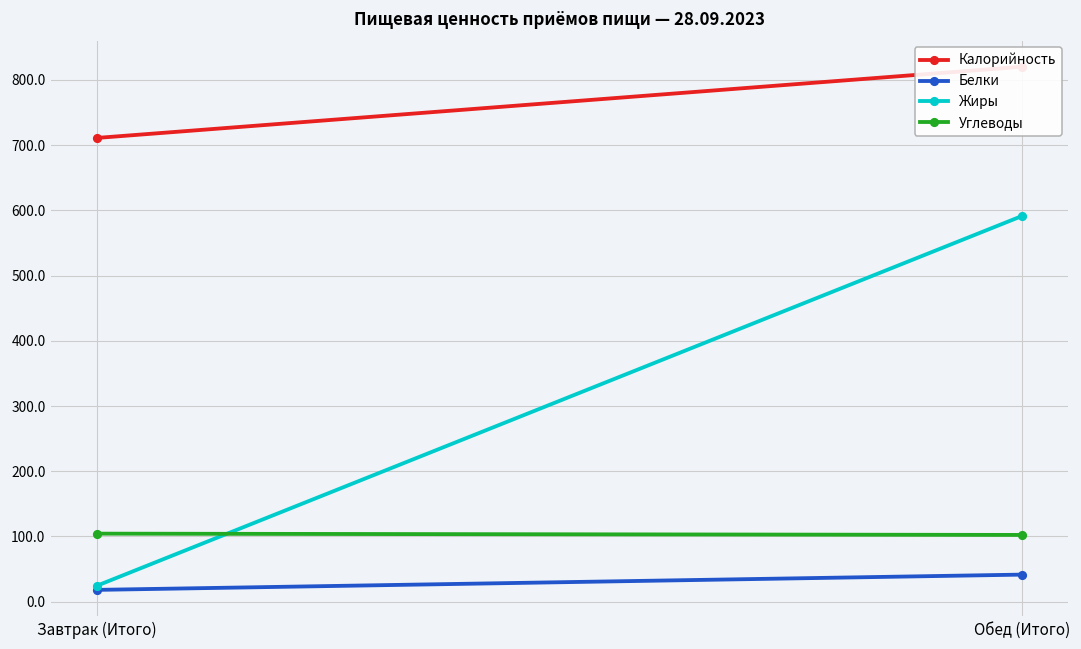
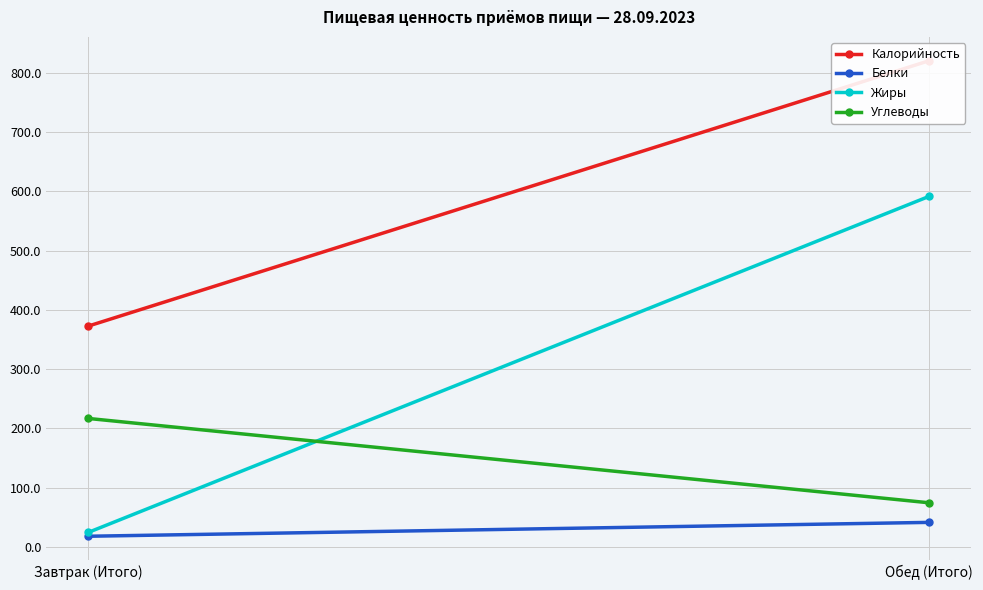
Калорийность, Завтрак (Итого): 710 -> 370
Углеводы, Завтрак (Итого): 100 -> 220
Углеводы, Обед (Итого): 100 -> 70
